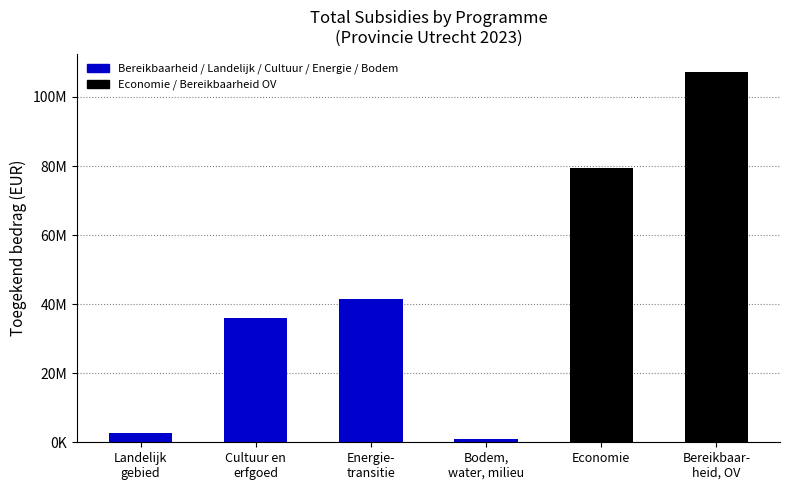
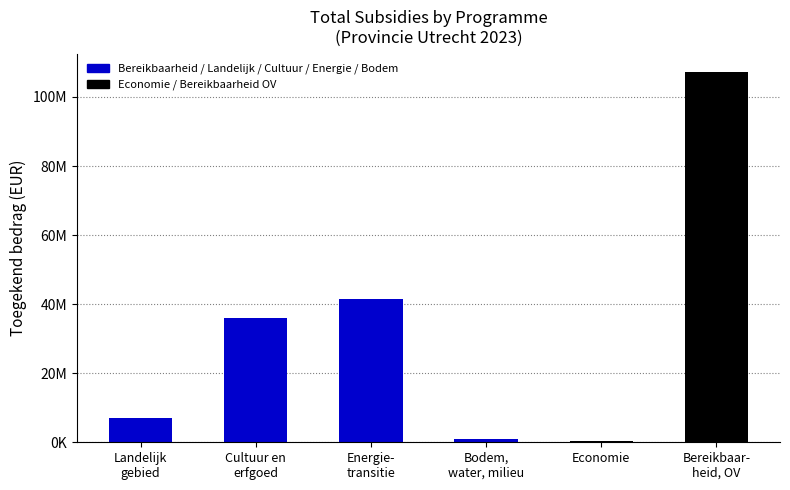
Landelijk gebied: 3000000 -> 7000000
Economie: 79000000 -> 0
